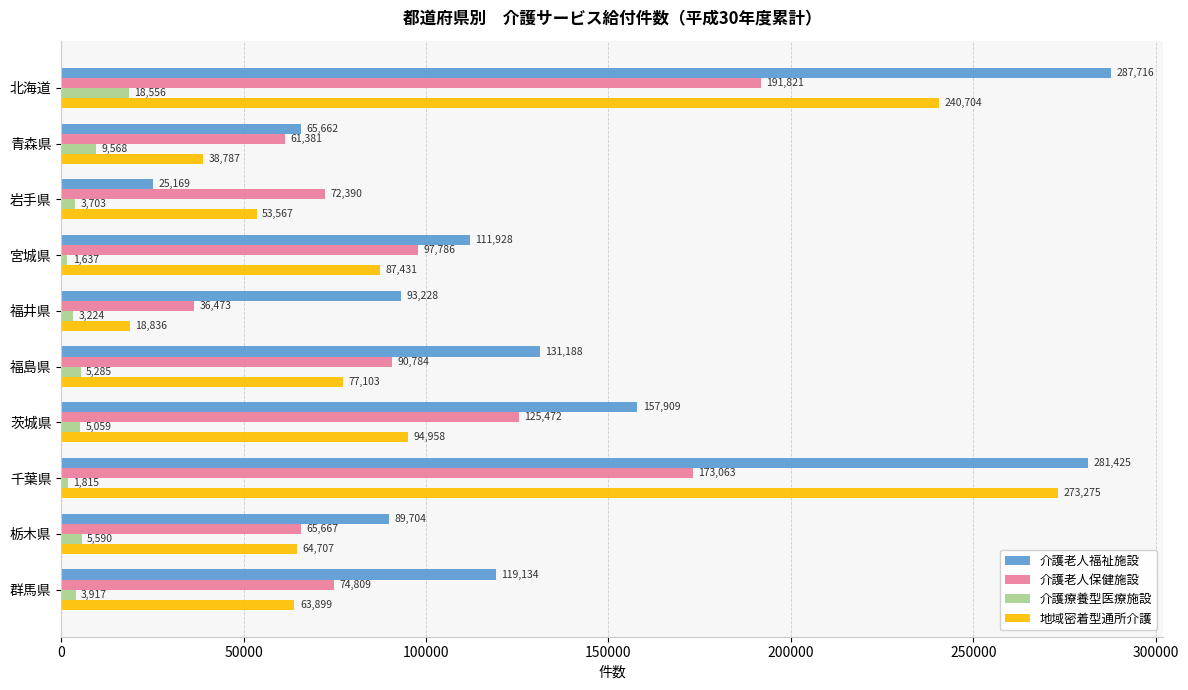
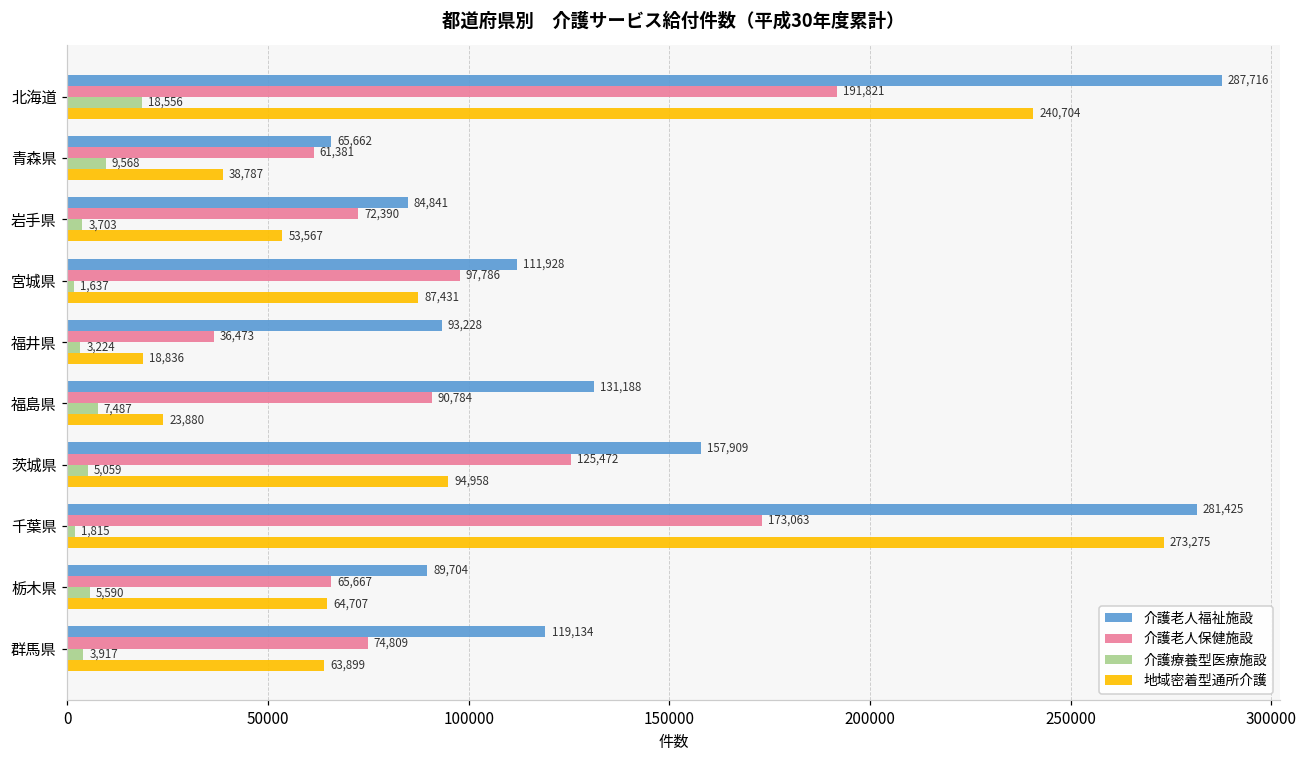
介護老人福祉施設, 岩手県: 25,169 -> 84,841
介護療養型医療施設, 福島県: 5,285 -> 7,487
地域密着型通所介護, 福島県: 77,103 -> 23,880
